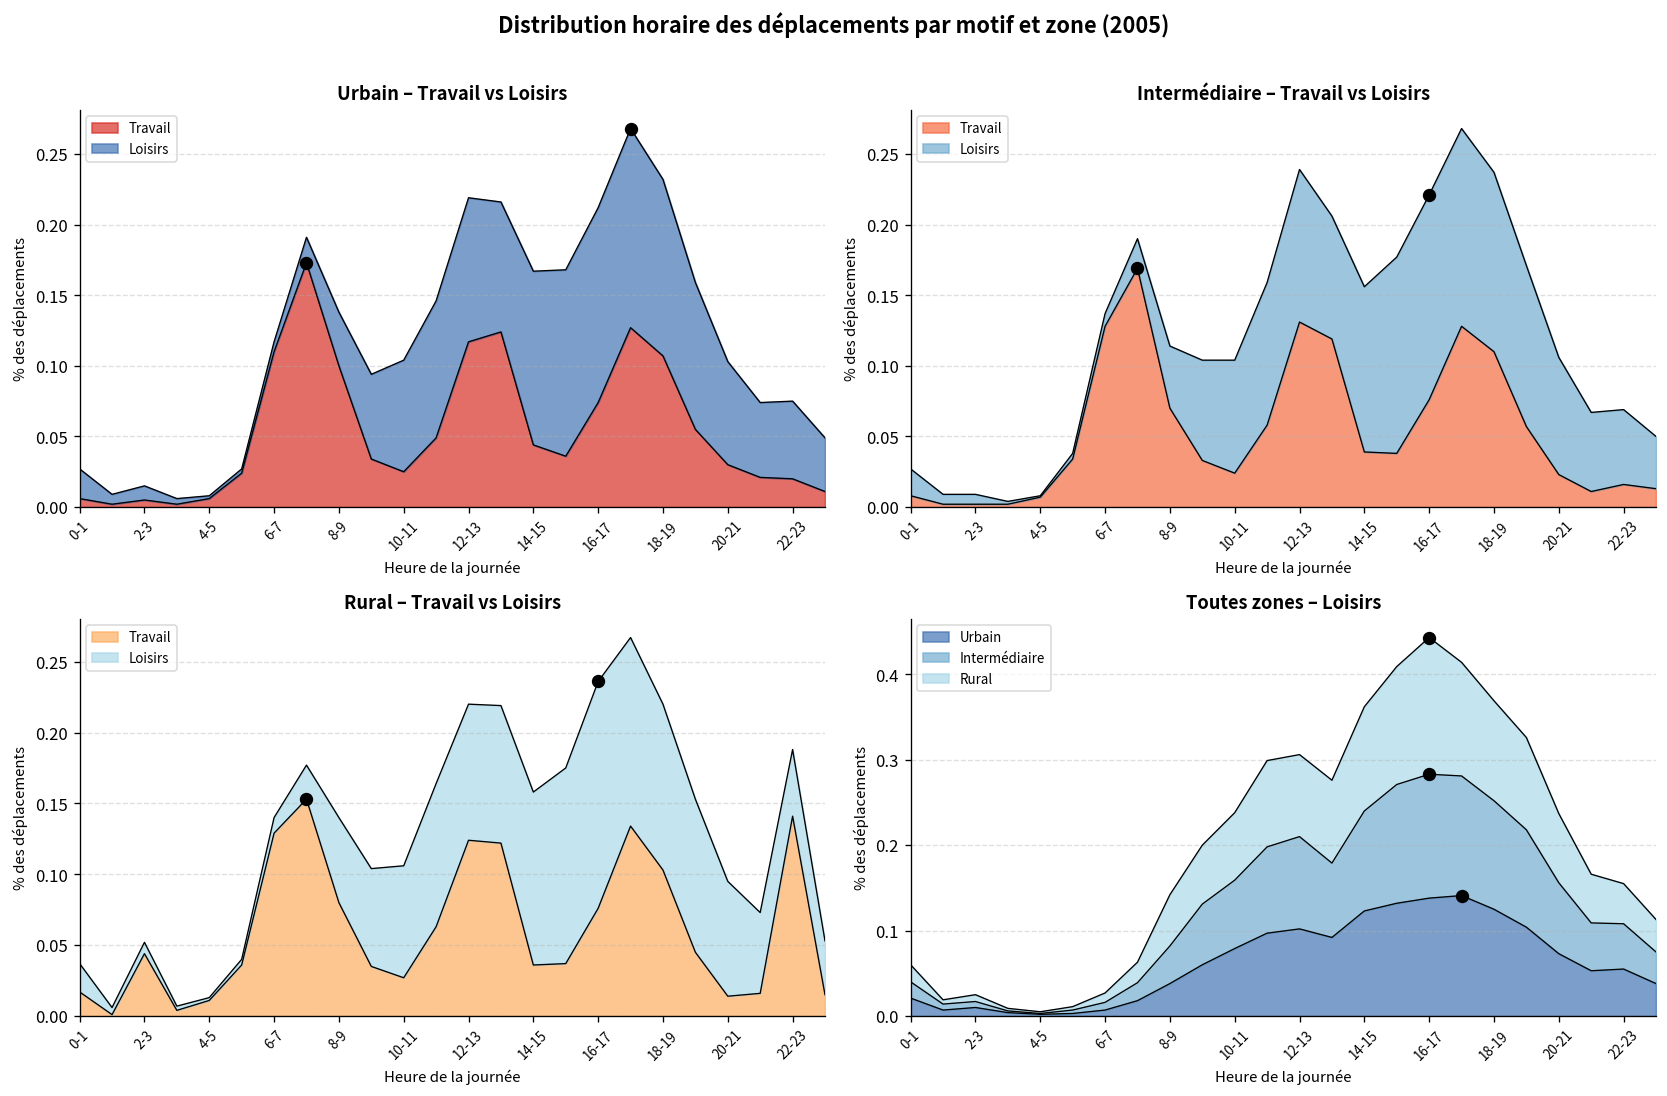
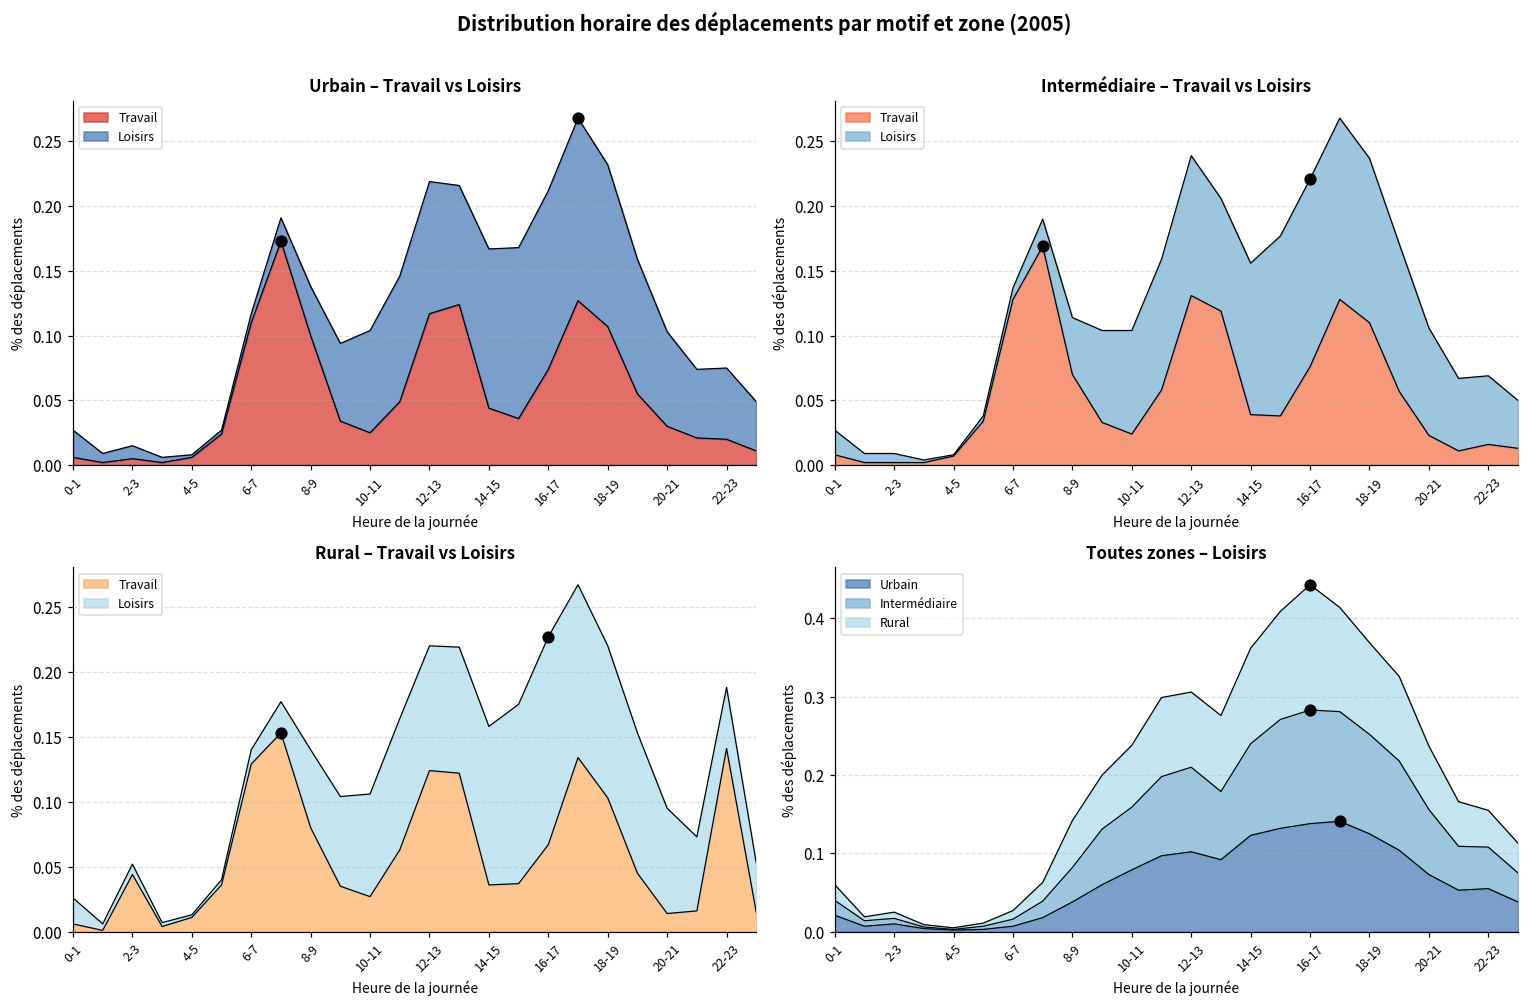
Rural – Travail vs Loisirs, Travail, 0-1: 0.017 -> 0.006
Rural – Travail vs Loisirs, Travail, 16-17: 0.076 -> 0.067
